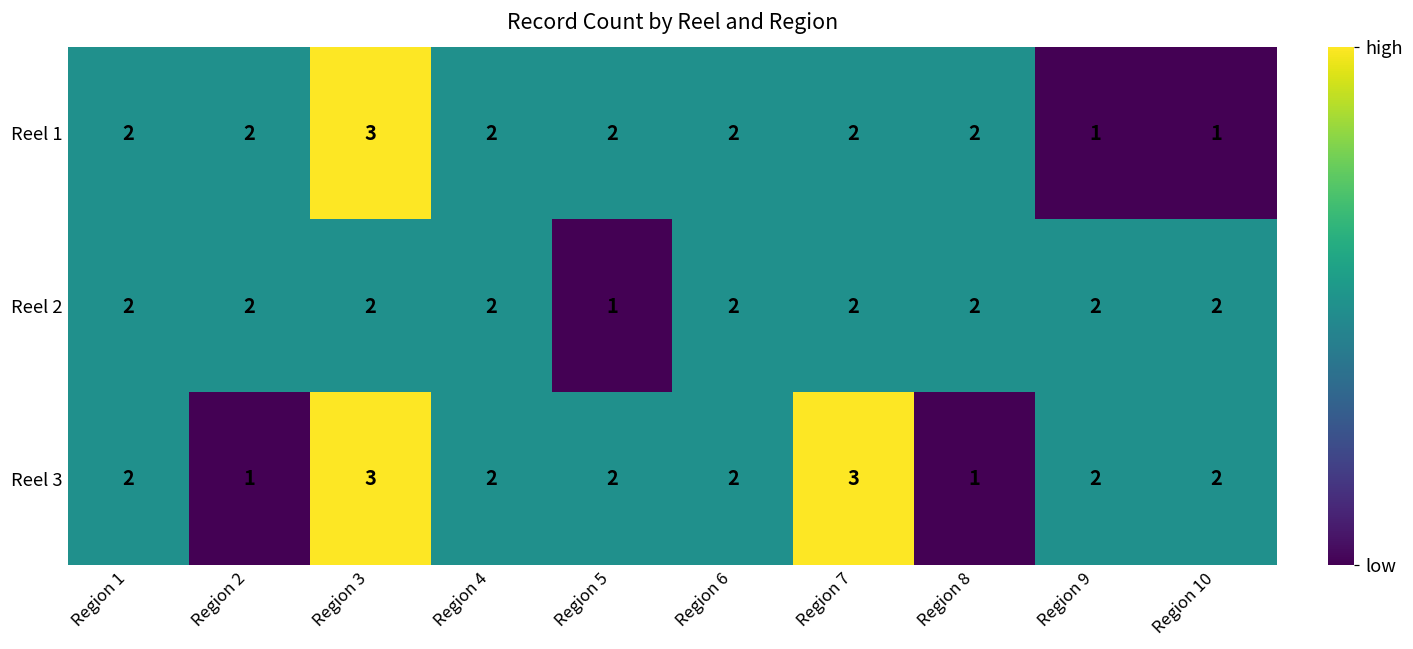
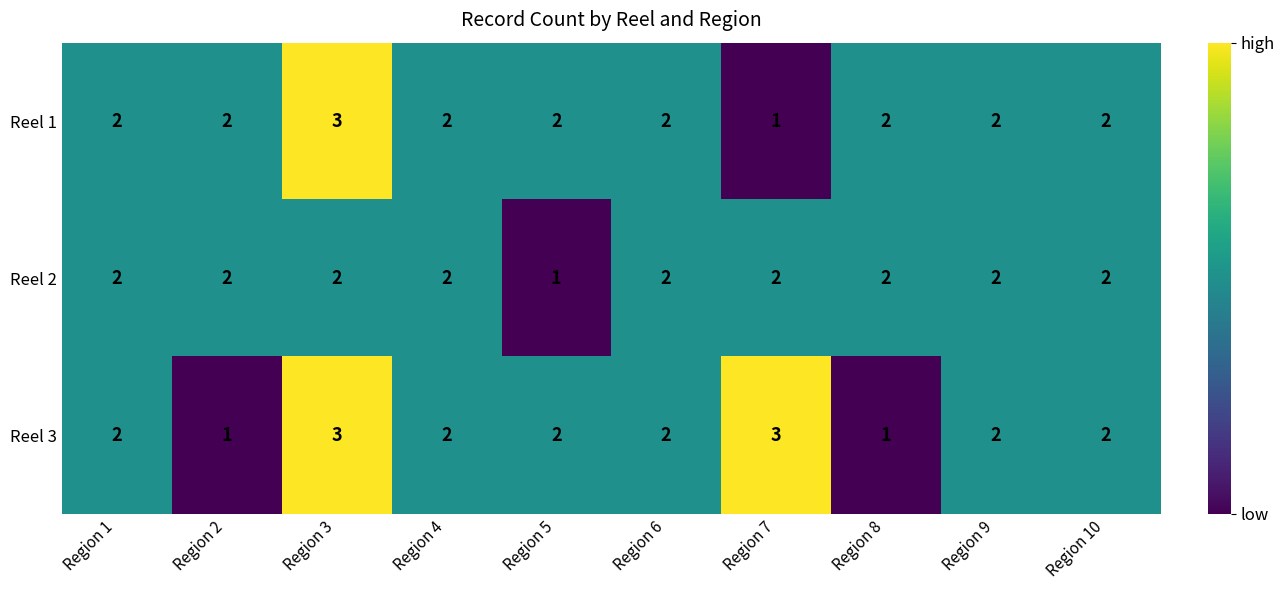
Reel 1, Region 7: 2 -> 1
Reel 1, Region 9: 1 -> 2
Reel 1, Region 10: 1 -> 2
